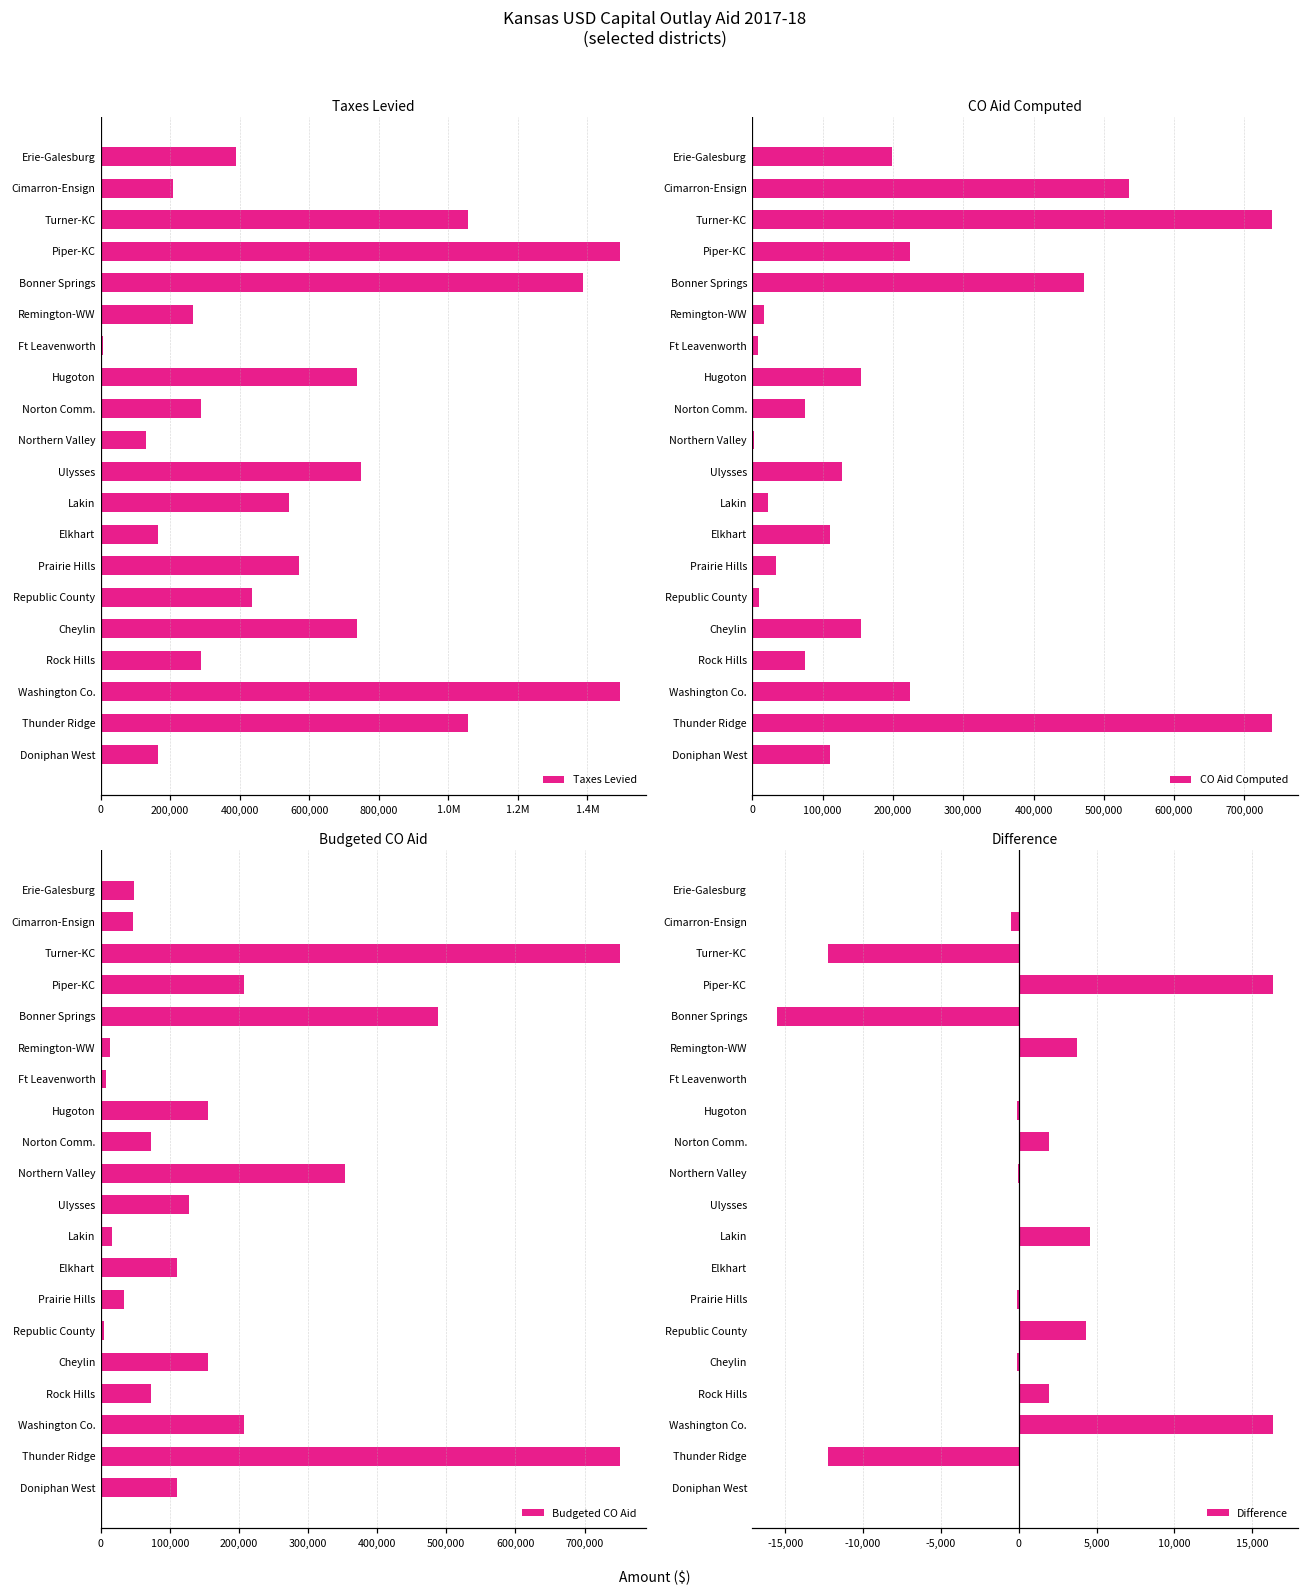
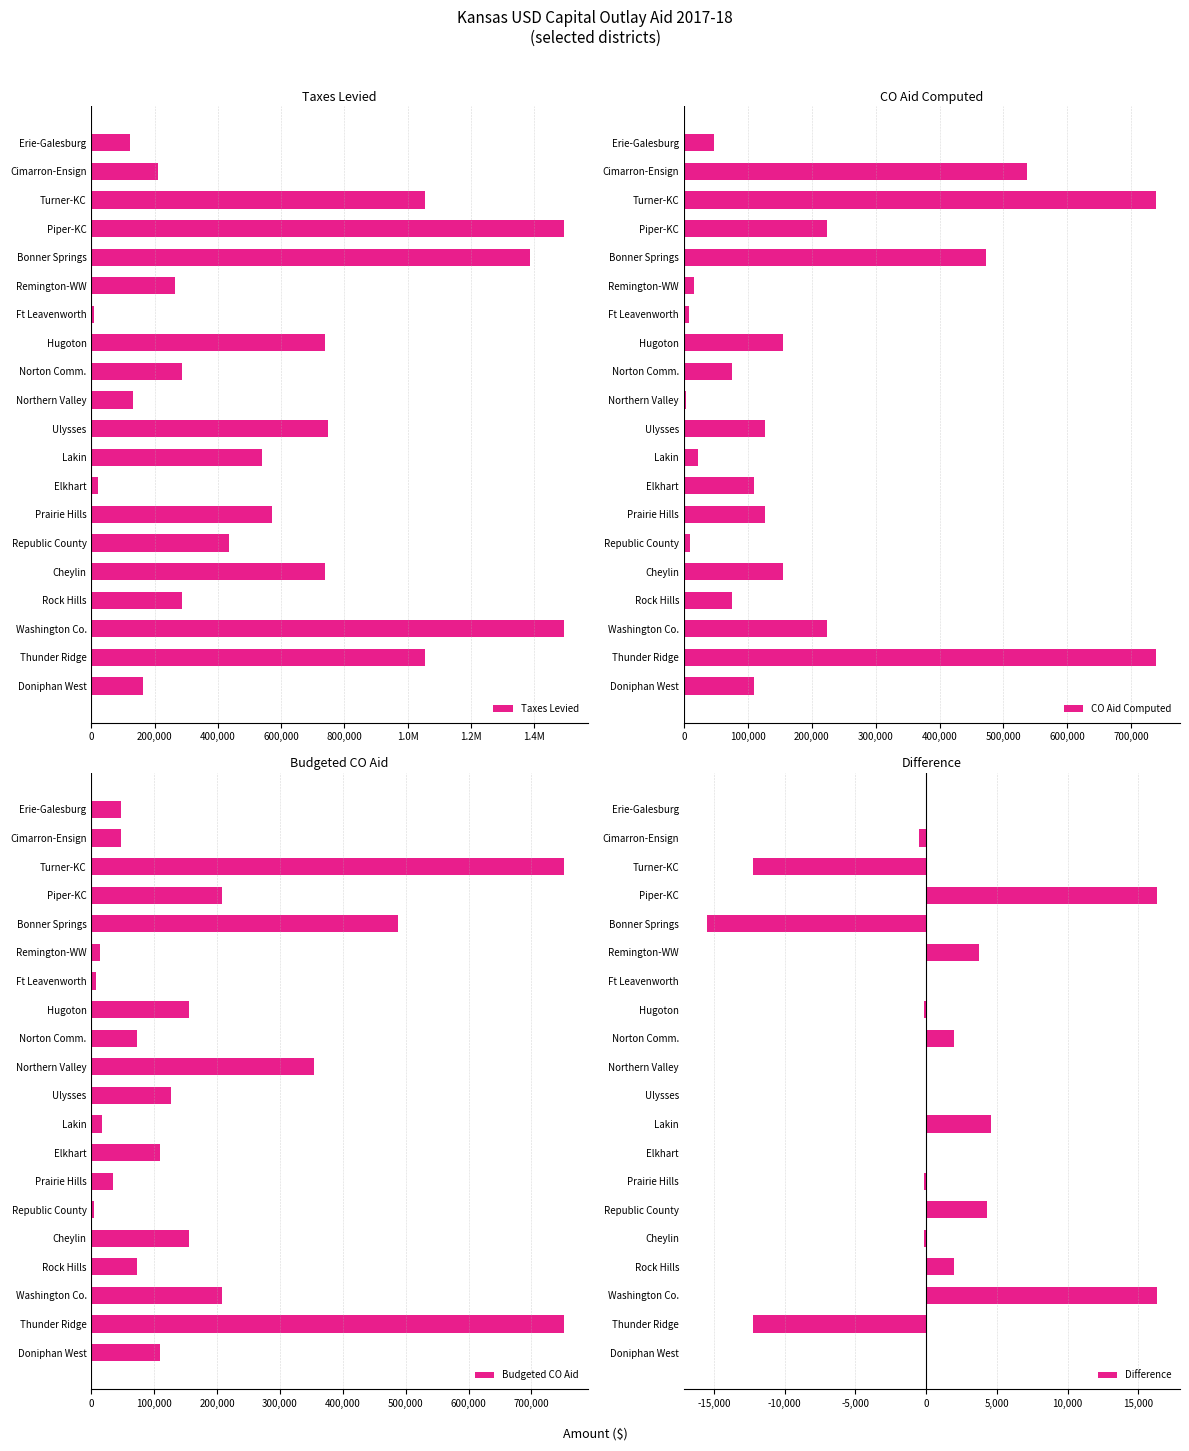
Taxes Levied, Erie-Galesburg: 390,000 -> 120,000
Taxes Levied, Elkhart: 160,000 -> 20,000
CO Aid Computed, Erie-Galesburg: 200,000 -> 50,000
CO Aid Computed, Prairie Hills: 30,000 -> 130,000
